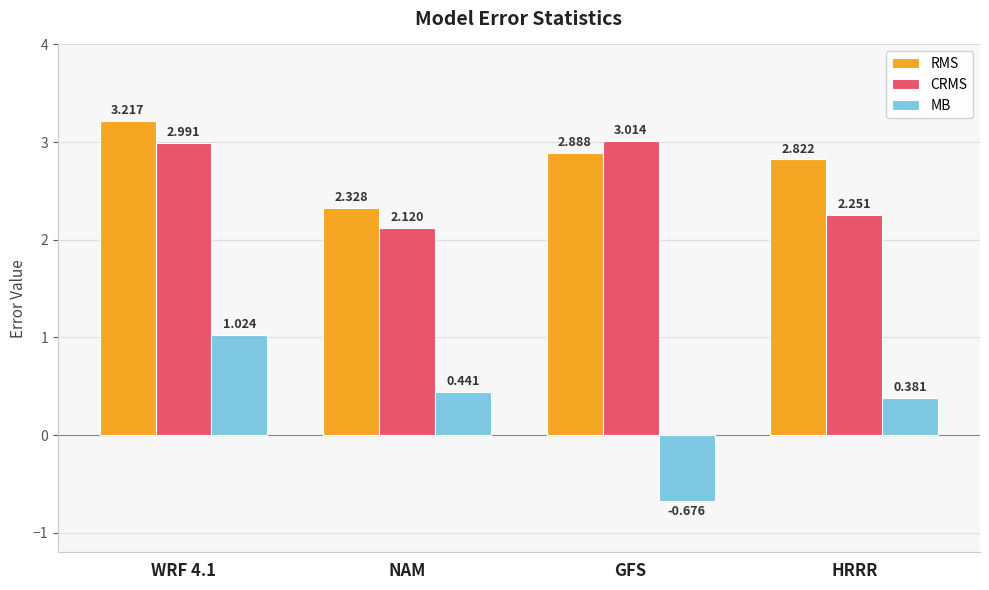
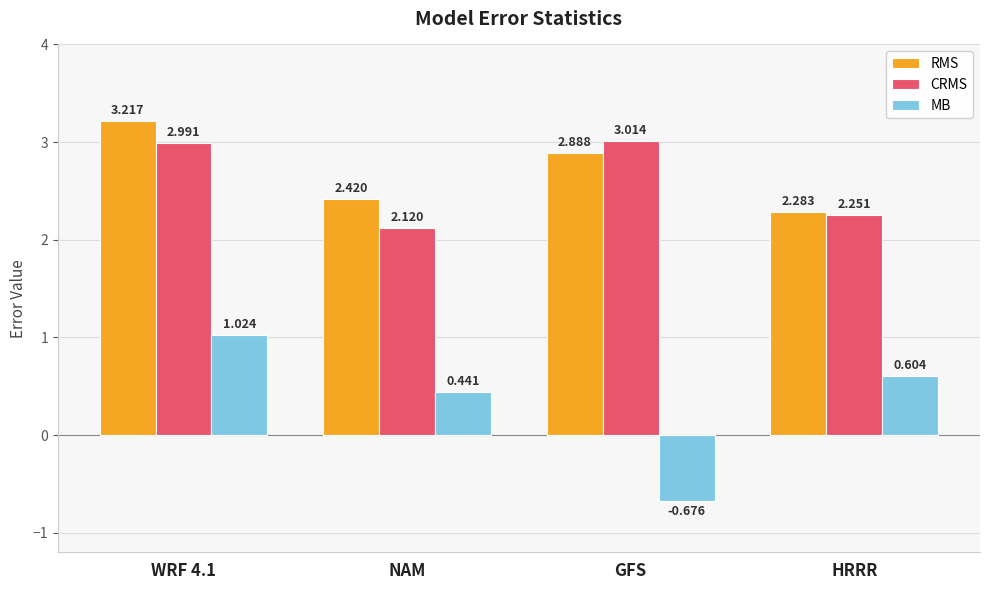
RMS, NAM: 2.328 -> 2.420
RMS, HRRR: 2.822 -> 2.283
MB, HRRR: 0.381 -> 0.604
